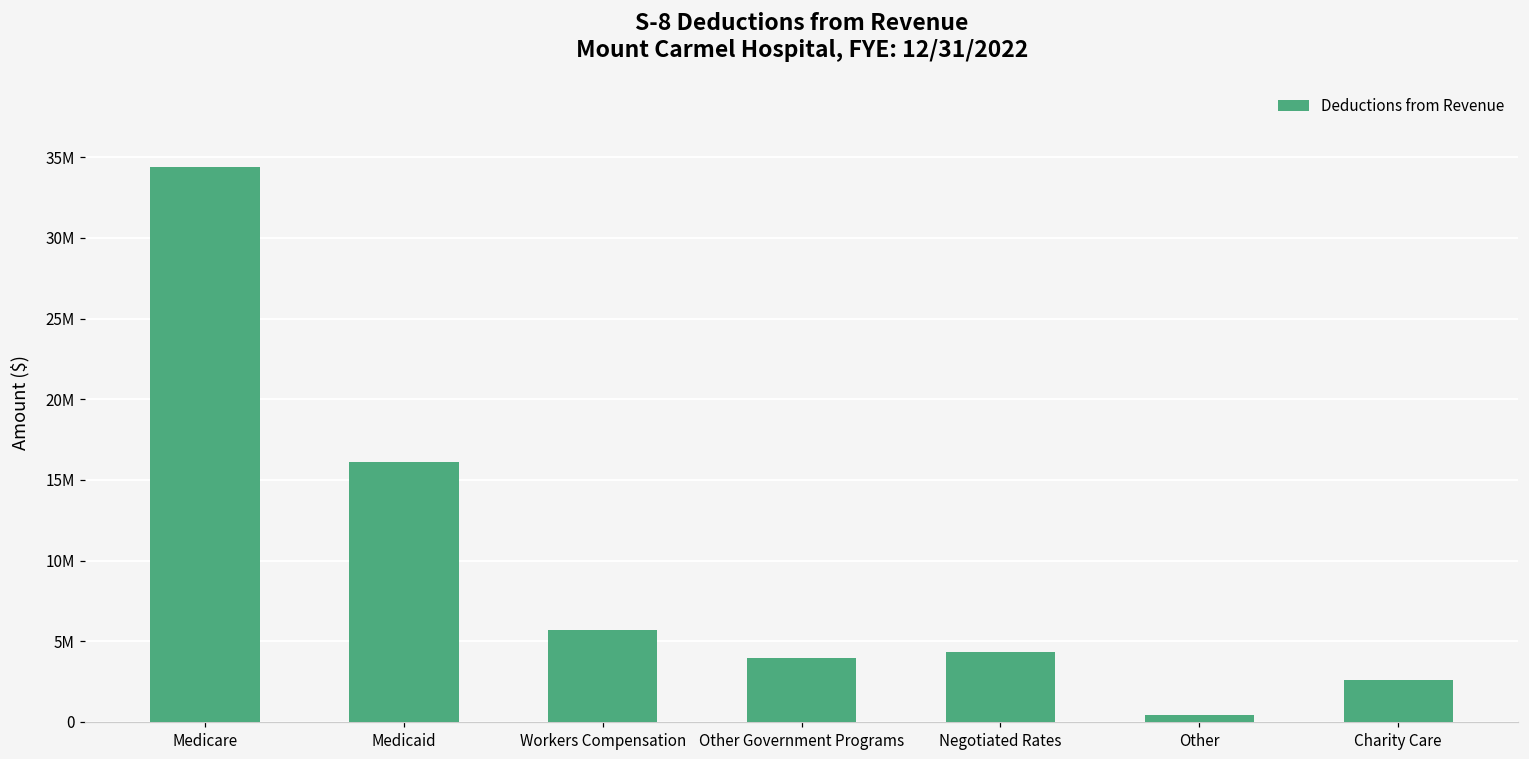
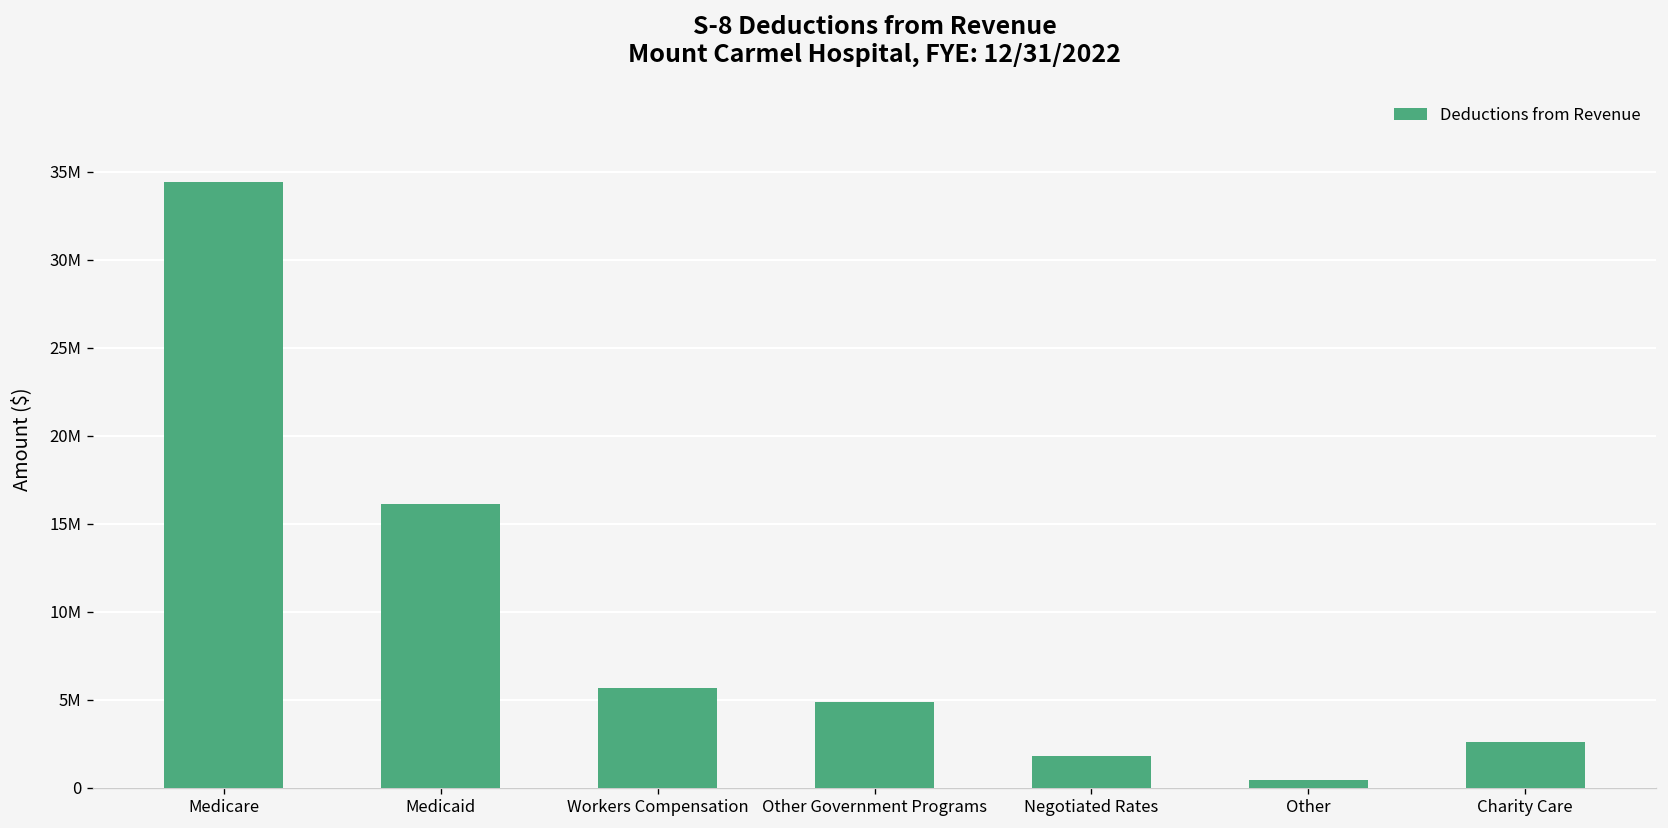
Other Government Programs: 4000000 -> 4800000
Negotiated Rates: 4300000 -> 1800000
